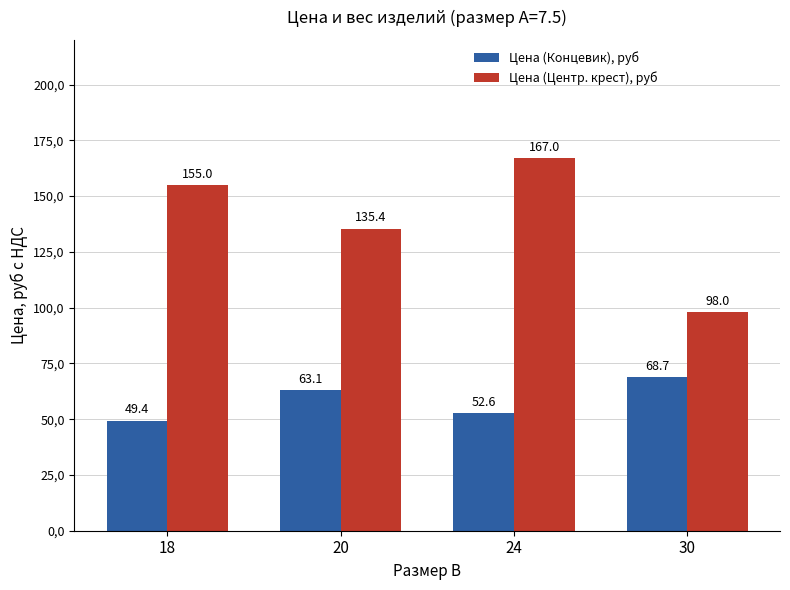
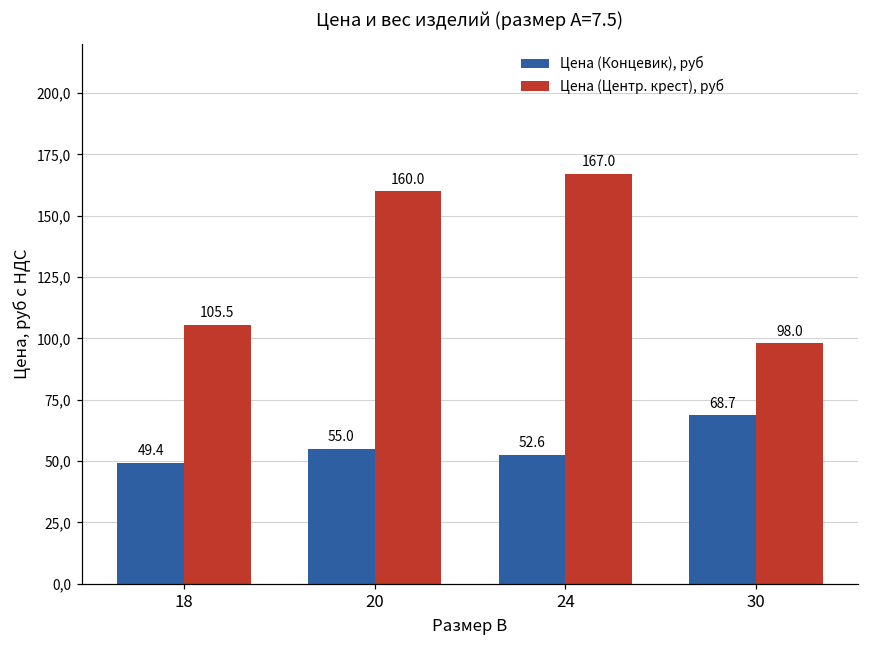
Цена (Центр. крест), руб, 18: 155.0 -> 105.5
Цена (Концевик), руб, 20: 63.1 -> 55.0
Цена (Центр. крест), руб, 20: 135.4 -> 160.0
